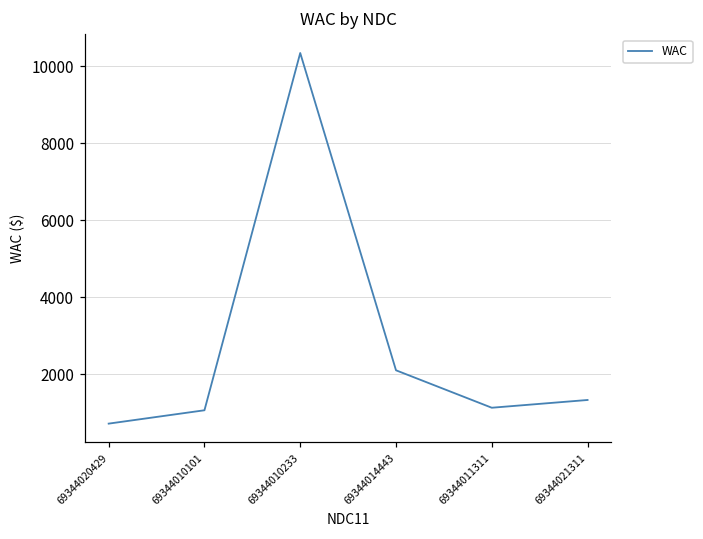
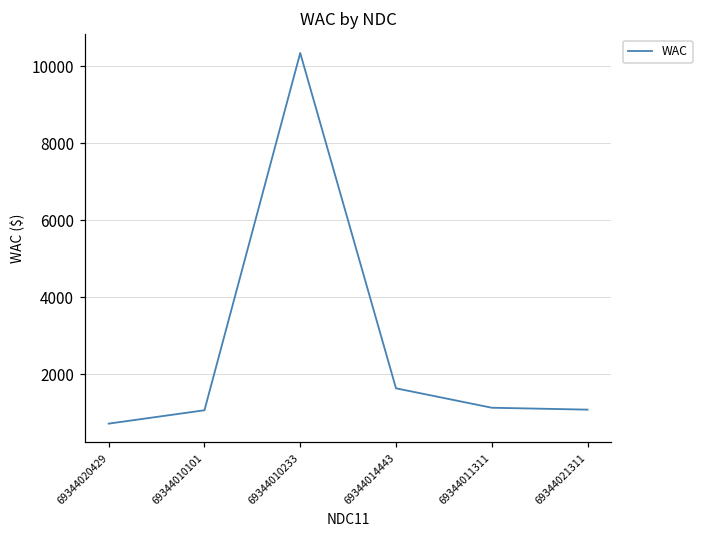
69344014443: 2100 -> 1600
69344021311: 1300 -> 1100
